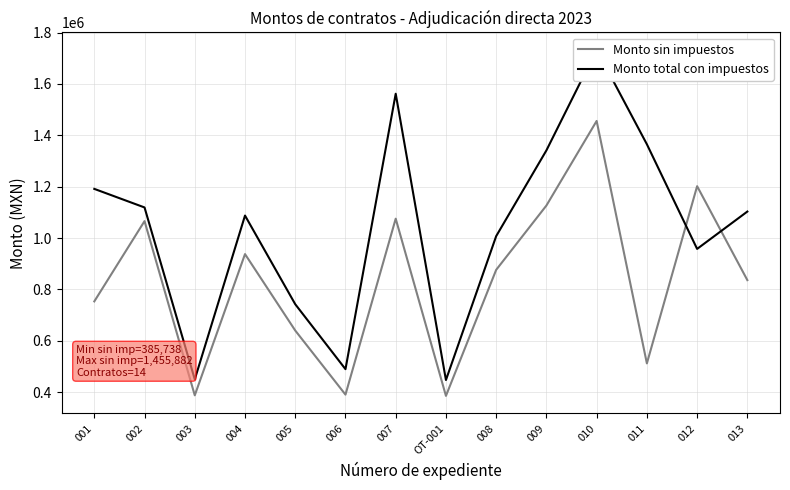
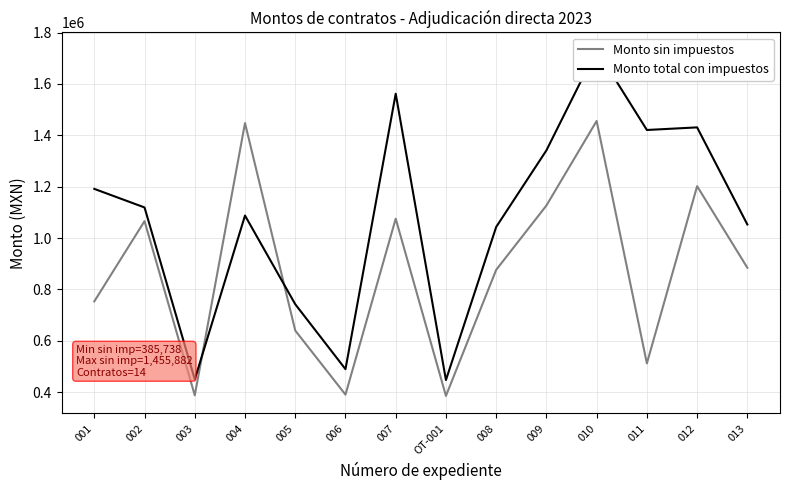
Monto sin impuestos, 004: 940000 -> 1450000
Monto total con impuestos, 008: 1010000 -> 1040000
Monto total con impuestos, 011: 1370000 -> 1420000
Monto total con impuestos, 012: 960000 -> 1430000
Monto sin impuestos, 013: 840000 -> 880000
Monto total con impuestos, 013: 1100000 -> 1050000
